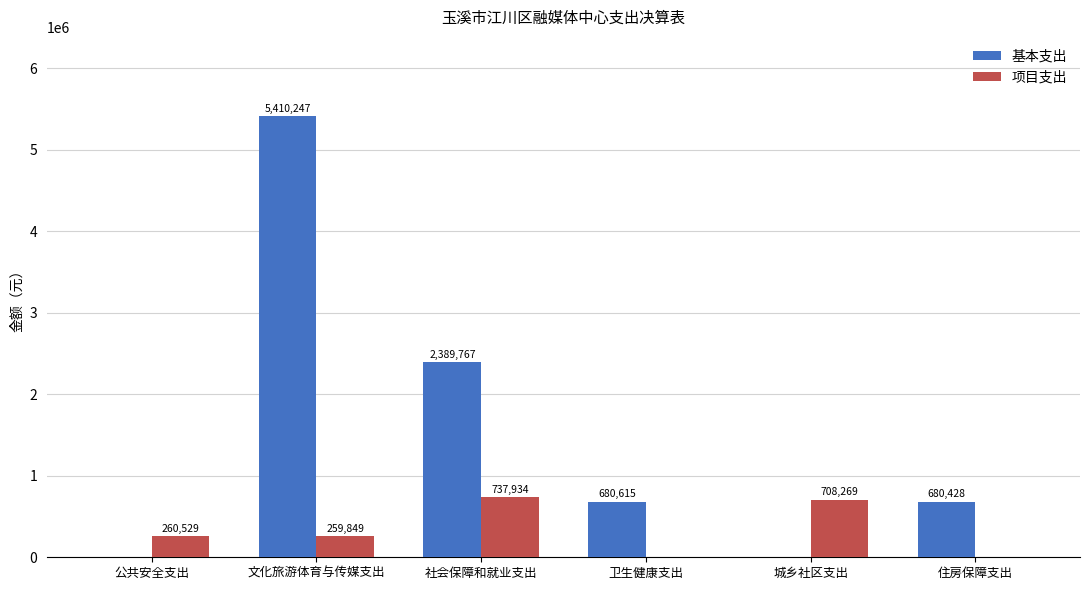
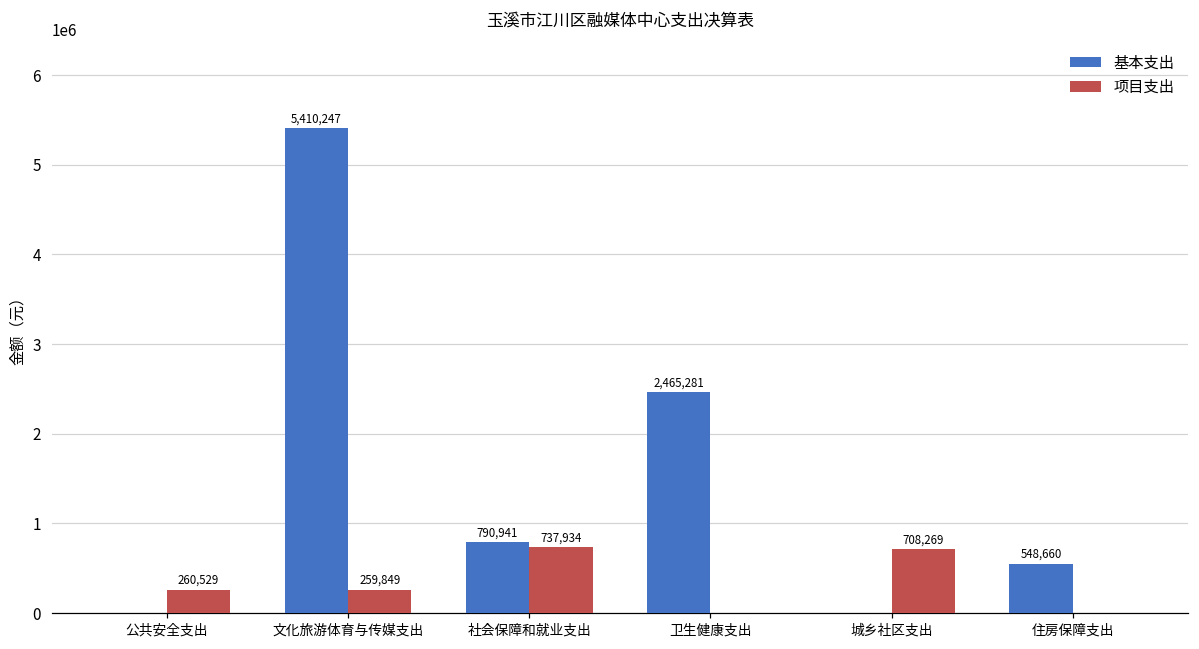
基本支出, 社会保障和就业支出: 2,389,767 -> 790,941
基本支出, 卫生健康支出: 680,615 -> 2,465,281
基本支出, 住房保障支出: 680,428 -> 548,660
